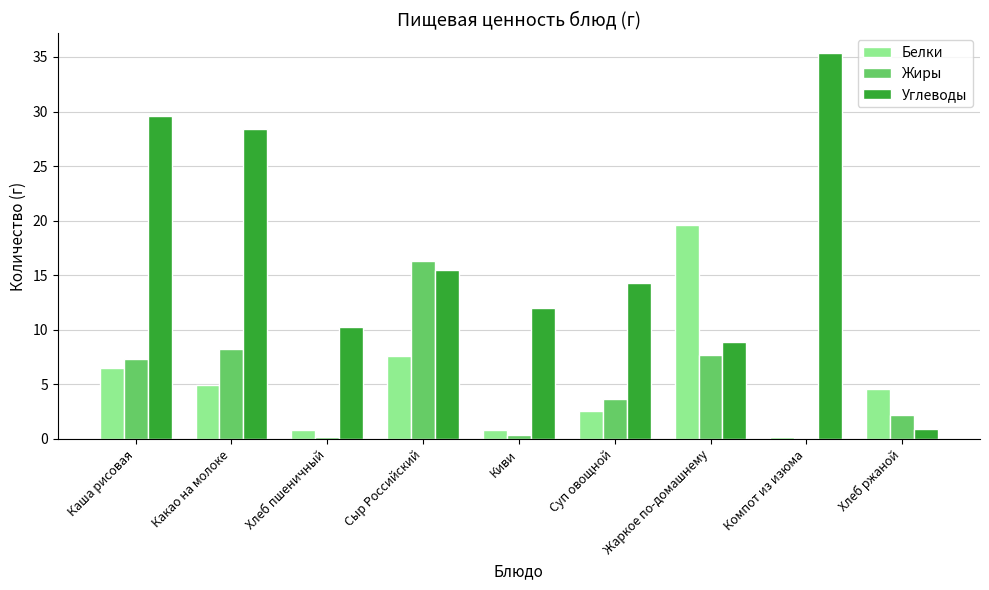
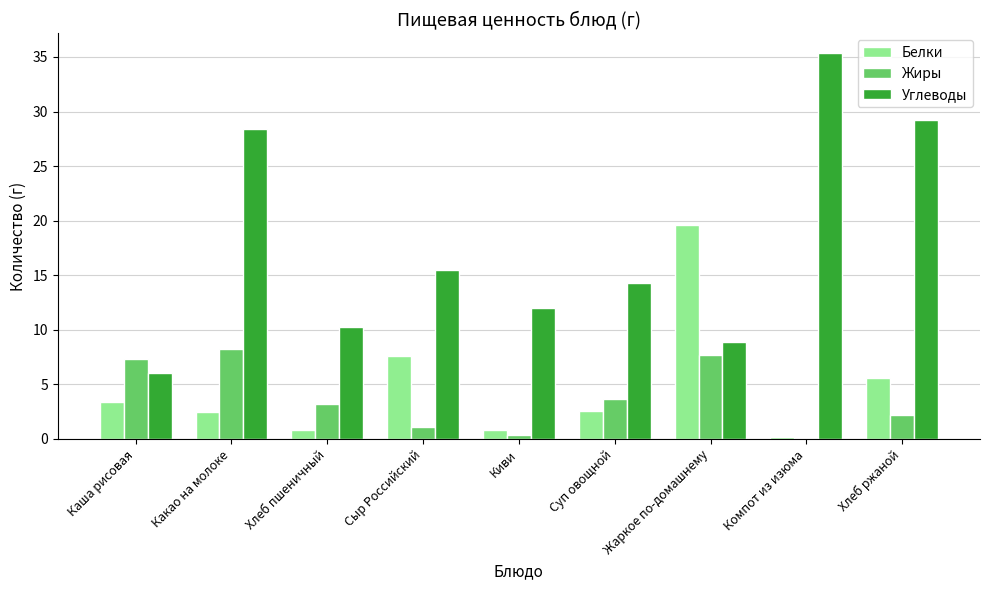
Белки, Каша рисовая: 6.5 -> 3.4
Углеводы, Каша рисовая: 29.6 -> 6.0
Белки, Какао на молоке: 4.9 -> 2.5
Жиры, Хлеб пшеничный: 0.2 -> 3.2
Жиры, Сыр Российский: 16.3 -> 1.1
Белки, Хлеб ржаной: 4.6 -> 5.6
Углеводы, Хлеб ржаной: 0.9 -> 29.2
